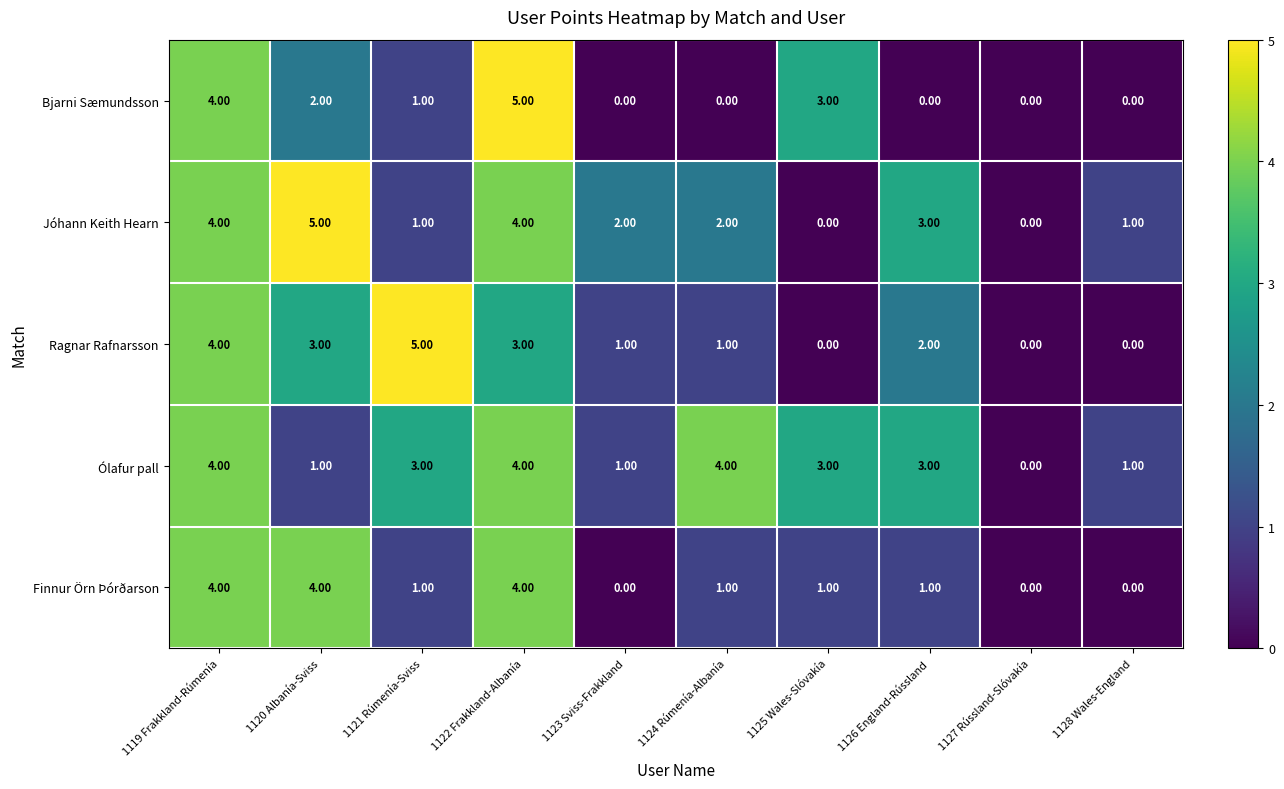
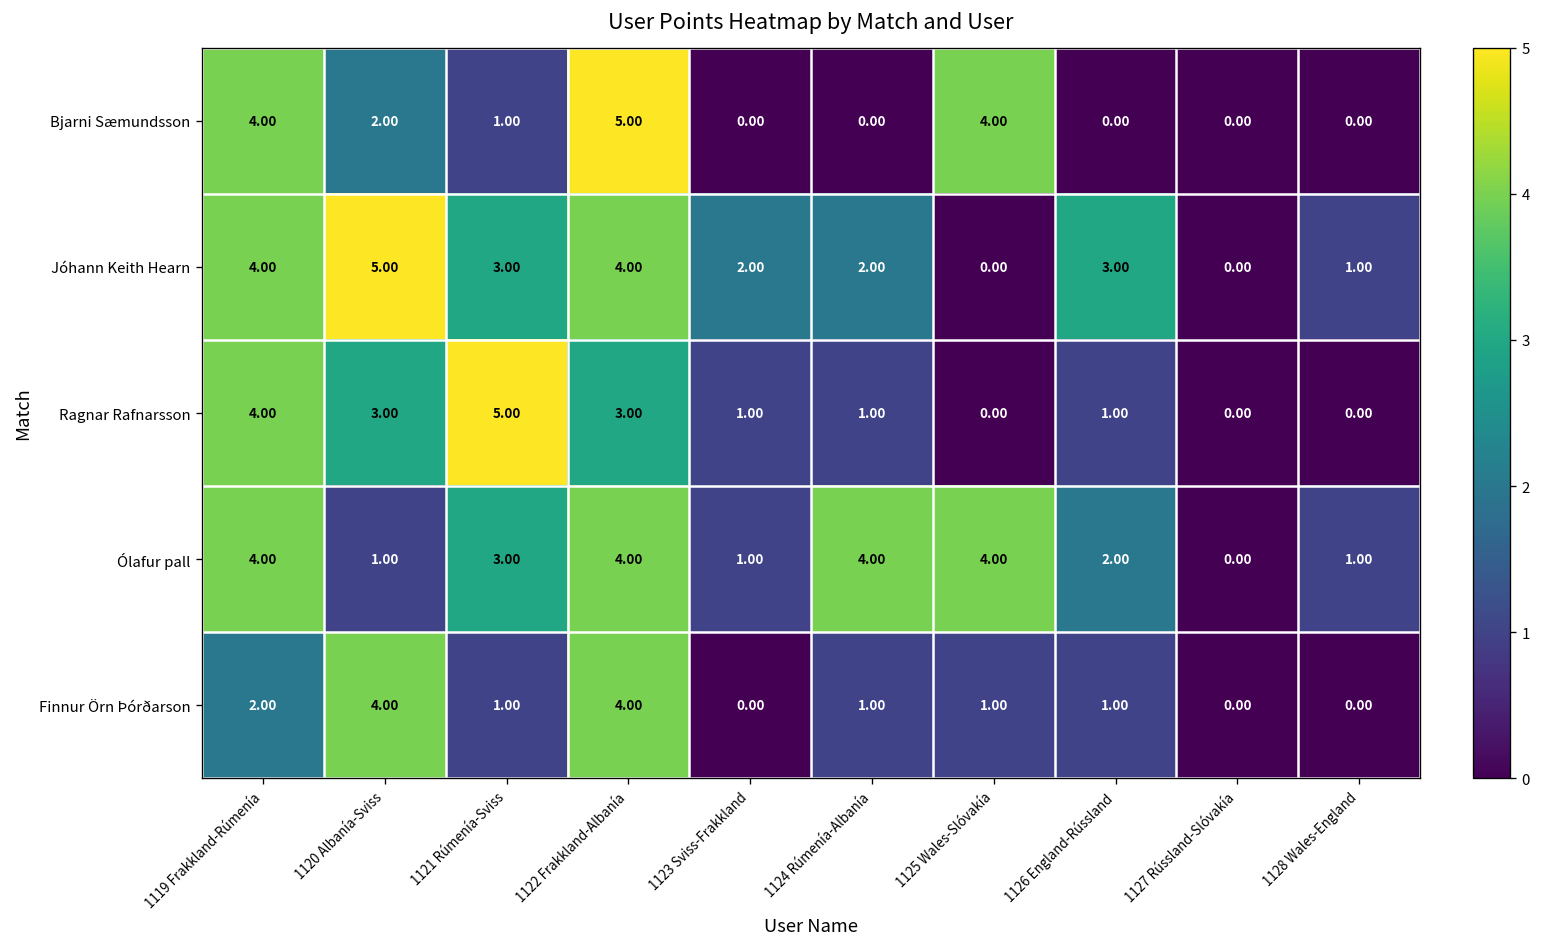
Bjarni Sæmundsson, 1125 Wales-Slóvakía: 3.00 -> 4.00
Jóhann Keith Hearn, 1121 Rúmenía-Sviss: 1.00 -> 3.00
Ragnar Rafnarsson, 1126 England-Rússland: 2.00 -> 1.00
Ólafur pall, 1125 Wales-Slóvakía: 3.00 -> 4.00
Ólafur pall, 1126 England-Rússland: 3.00 -> 2.00
Finnur Örn Þórðarson, 1119 Frakkland-Rúmenía: 4.00 -> 2.00
